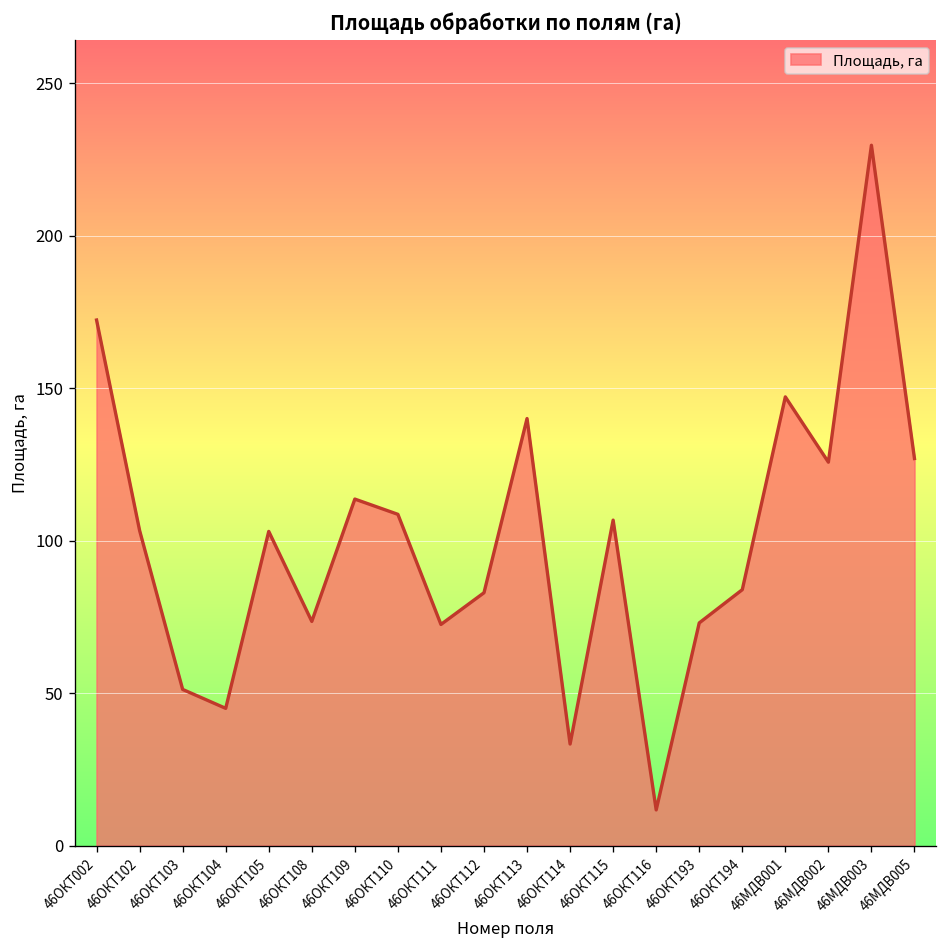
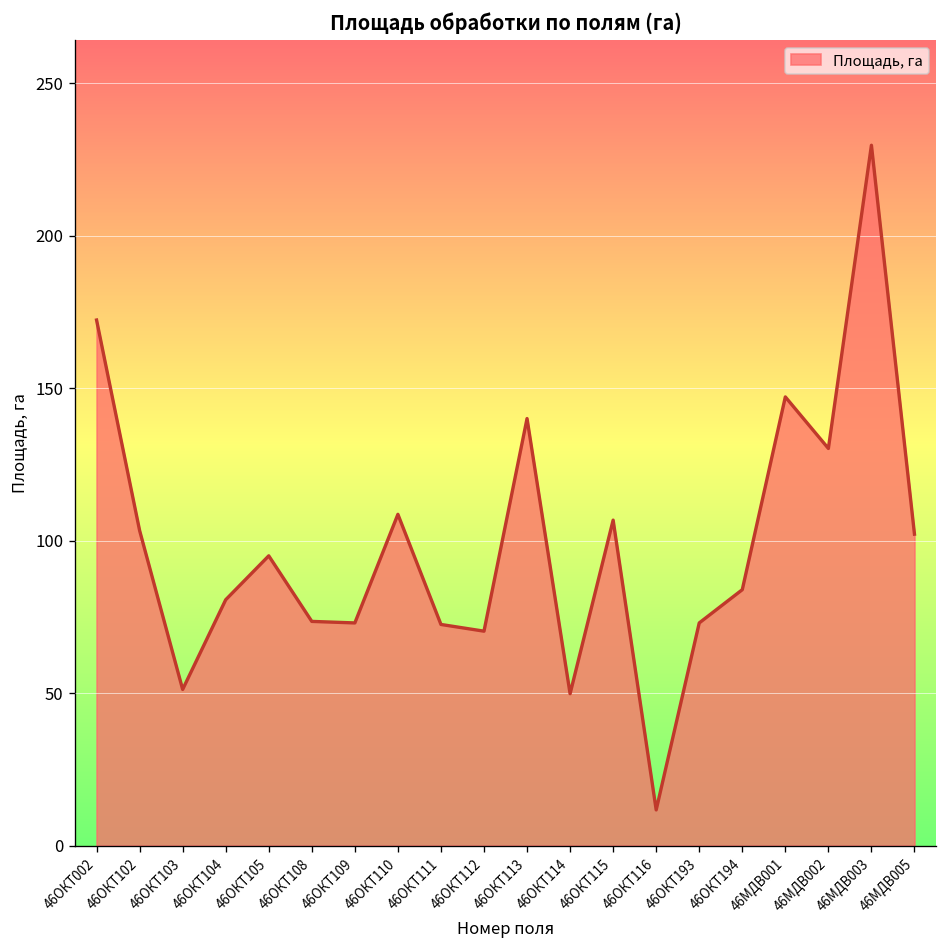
46ОКТ104: 45 -> 81
46ОКТ105: 103 -> 95
46ОКТ109: 114 -> 73
46ОКТ112: 83 -> 70
46ОКТ114: 33 -> 50
46МДВ002: 126 -> 130
46МДВ005: 127 -> 102
